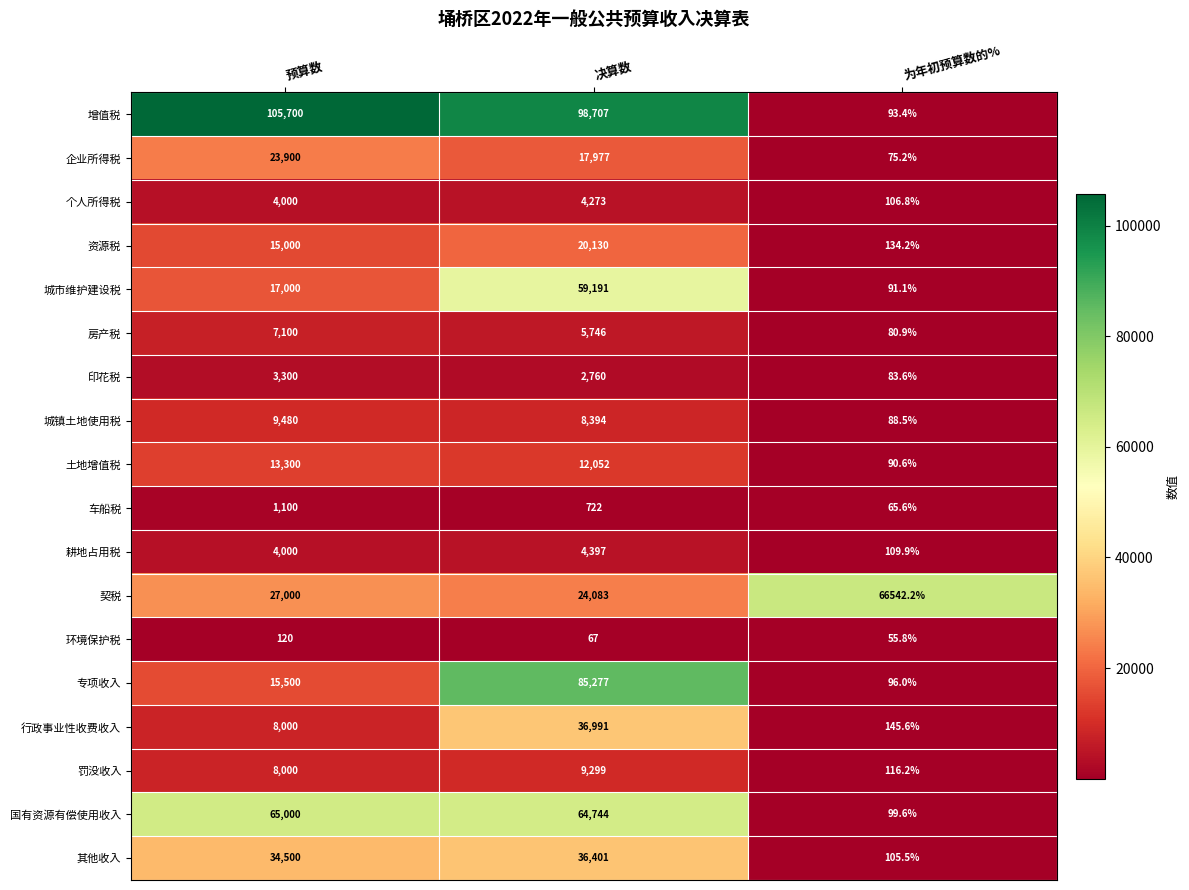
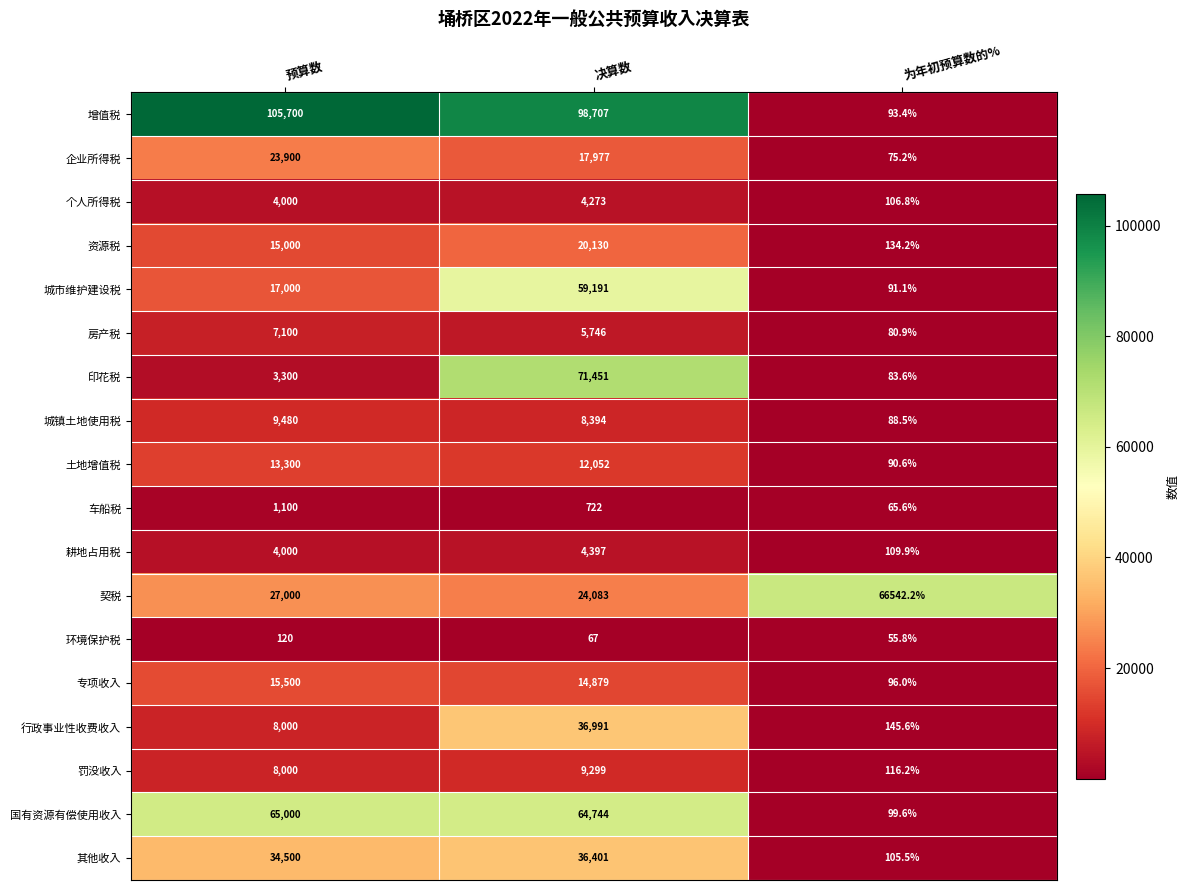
印花税, 决算数: 2,760 -> 71,451
专项收入, 决算数: 85,277 -> 14,879
